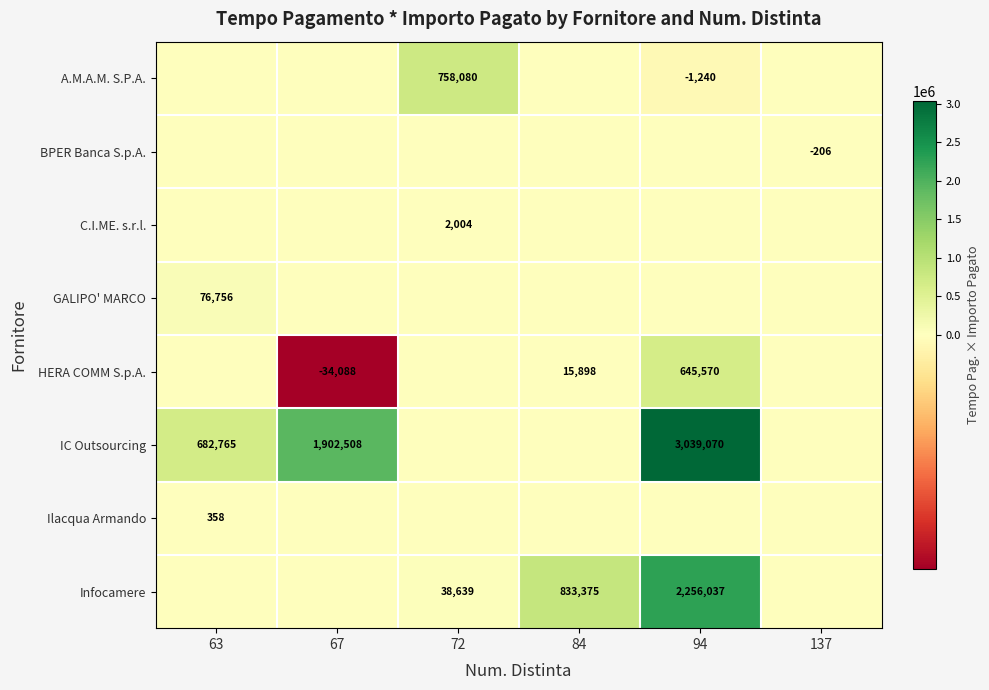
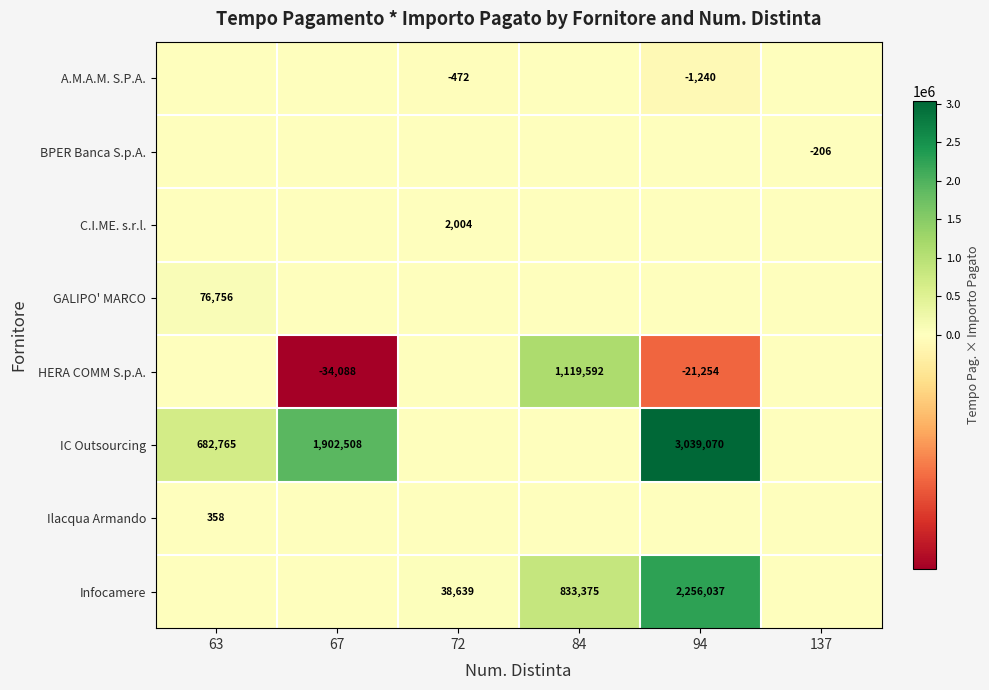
A.M.A.M. S.P.A., 72: 758,080 -> -472
HERA COMM S.p.A., 84: 15,898 -> 1,119,592
HERA COMM S.p.A., 94: 645,570 -> -21,254
